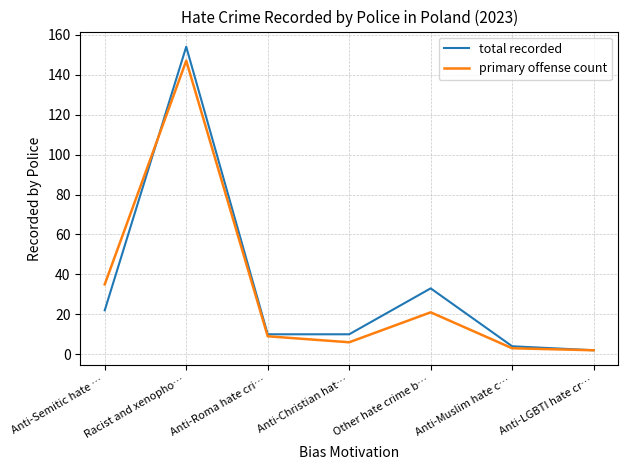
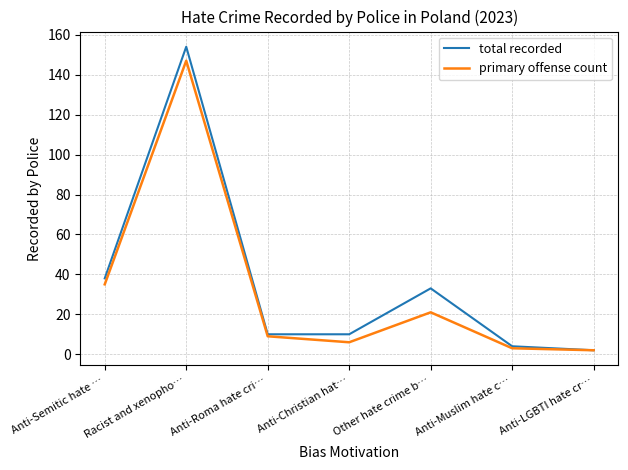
total recorded, Anti-Semitic hate …: 22 -> 38
